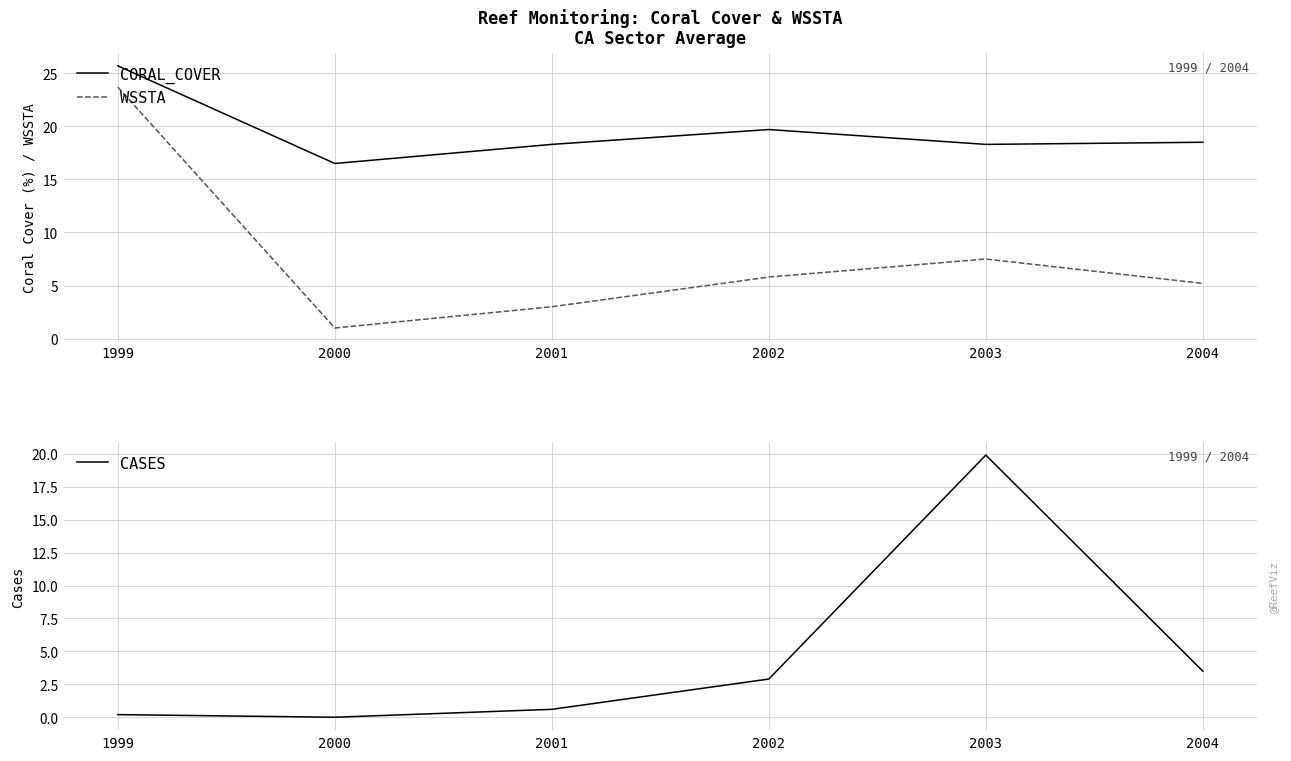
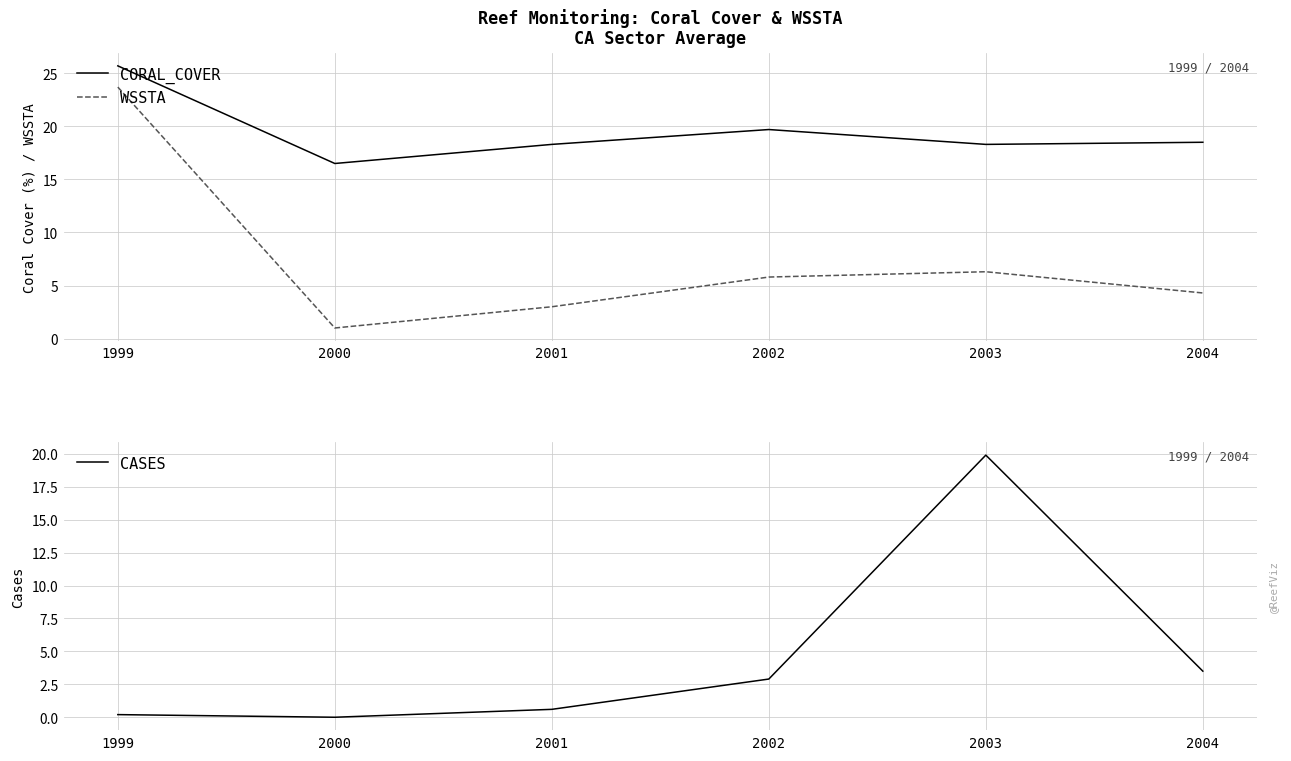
Reef Monitoring: Coral Cover & WSSTA CA Sector Average, WSSTA, 2003: 8 -> 6
Reef Monitoring: Coral Cover & WSSTA CA Sector Average, WSSTA, 2004: 5 -> 4
